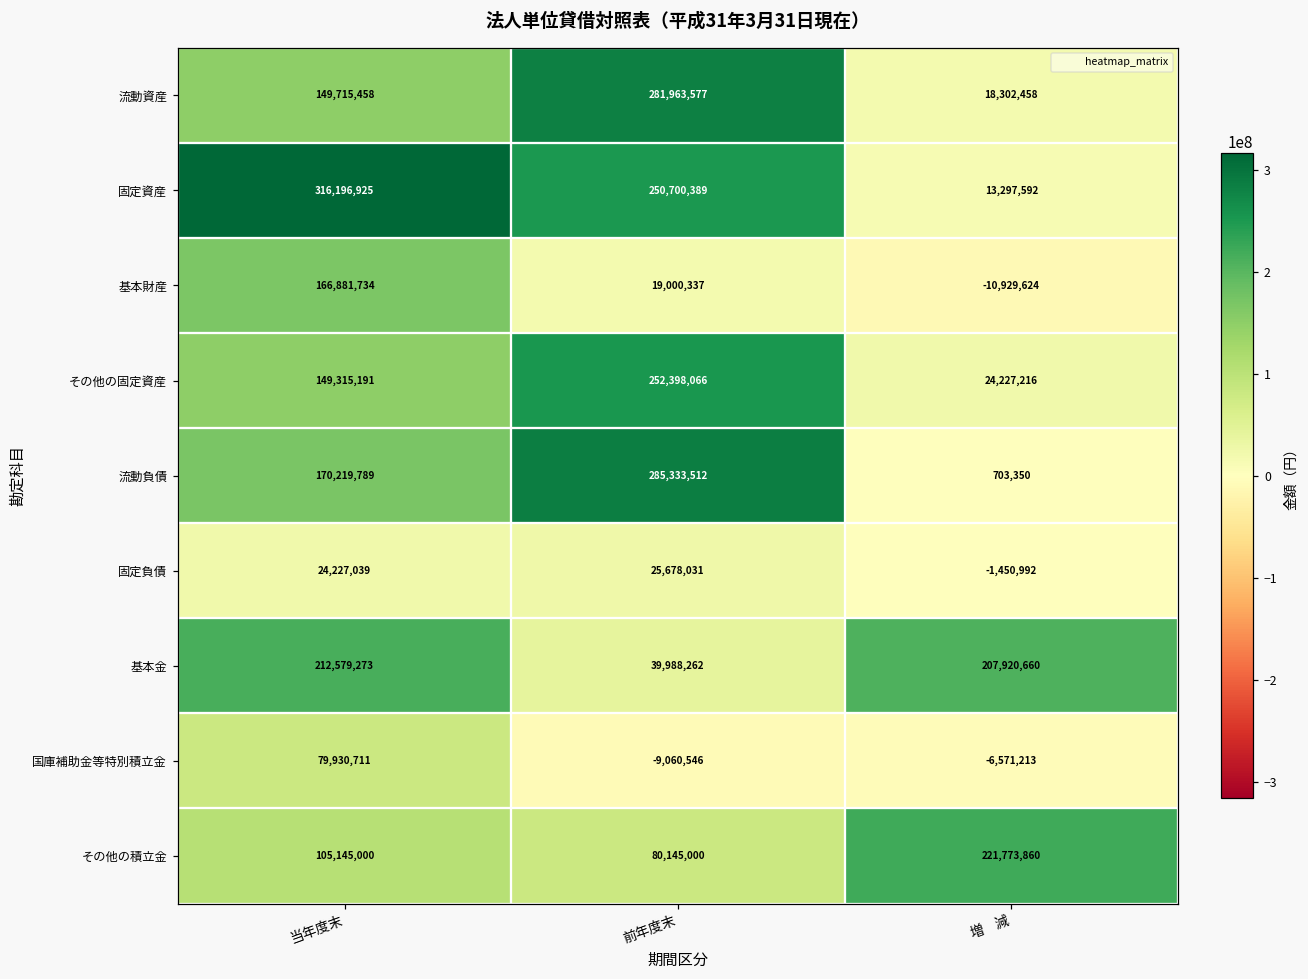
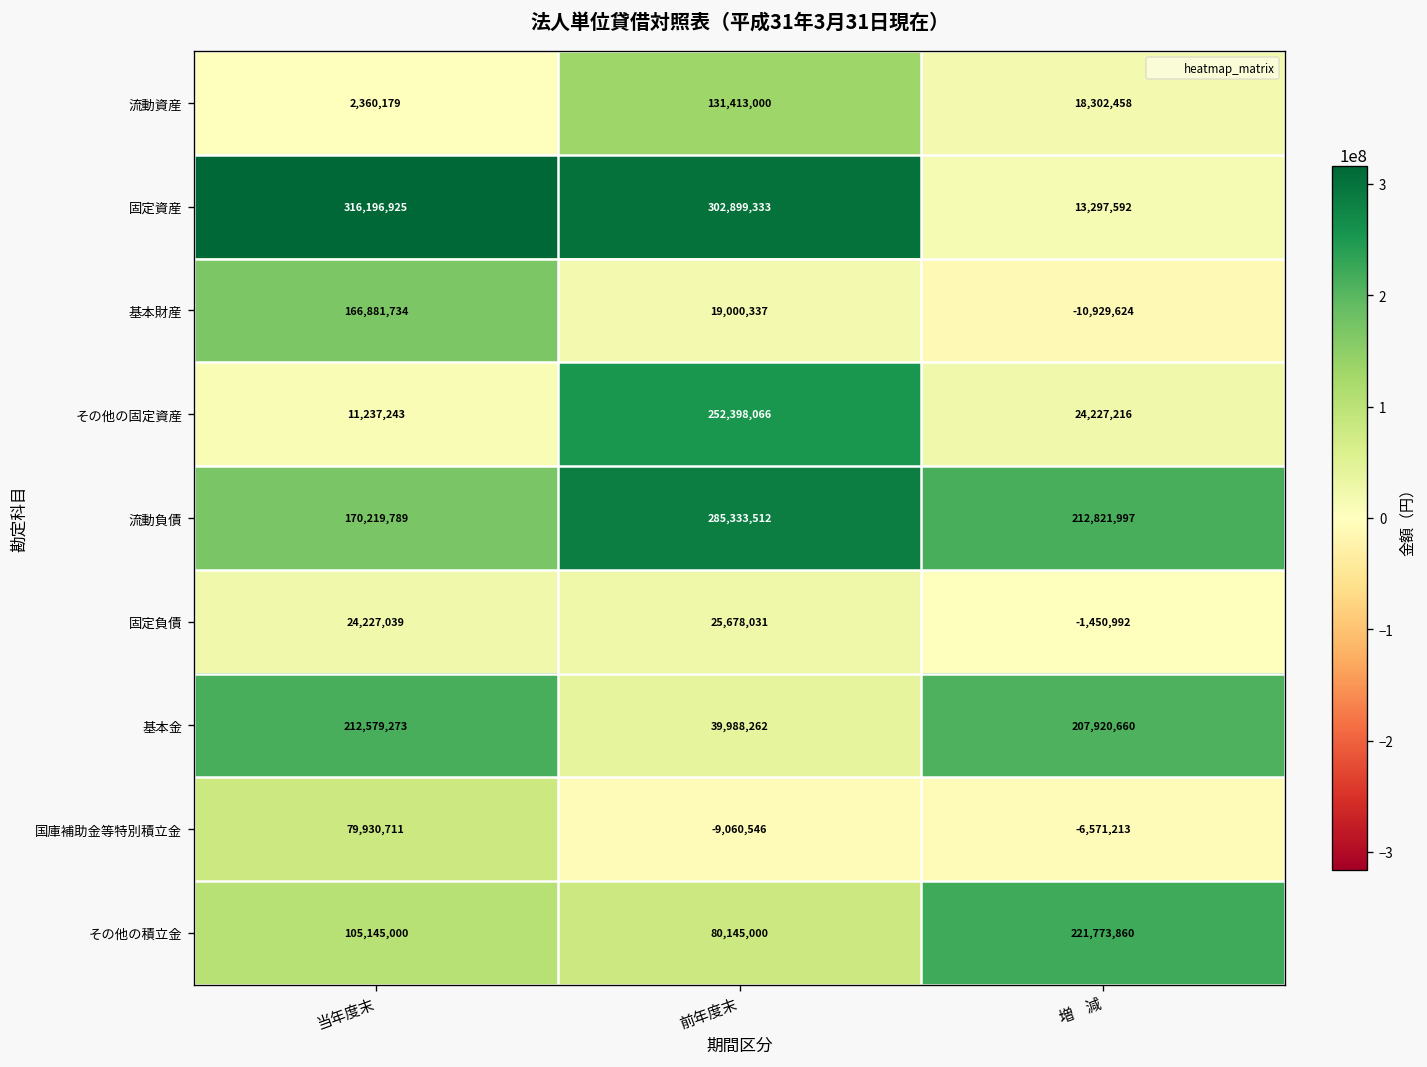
流動資産, 当年度末: 149,715,458 -> 2,360,179
流動資産, 前年度末: 281,963,577 -> 131,413,000
固定資産, 前年度末: 250,700,389 -> 302,899,333
その他の固定資産, 当年度末: 149,315,191 -> 11,237,243
流動負債, 増 減: 703,350 -> 212,821,997
